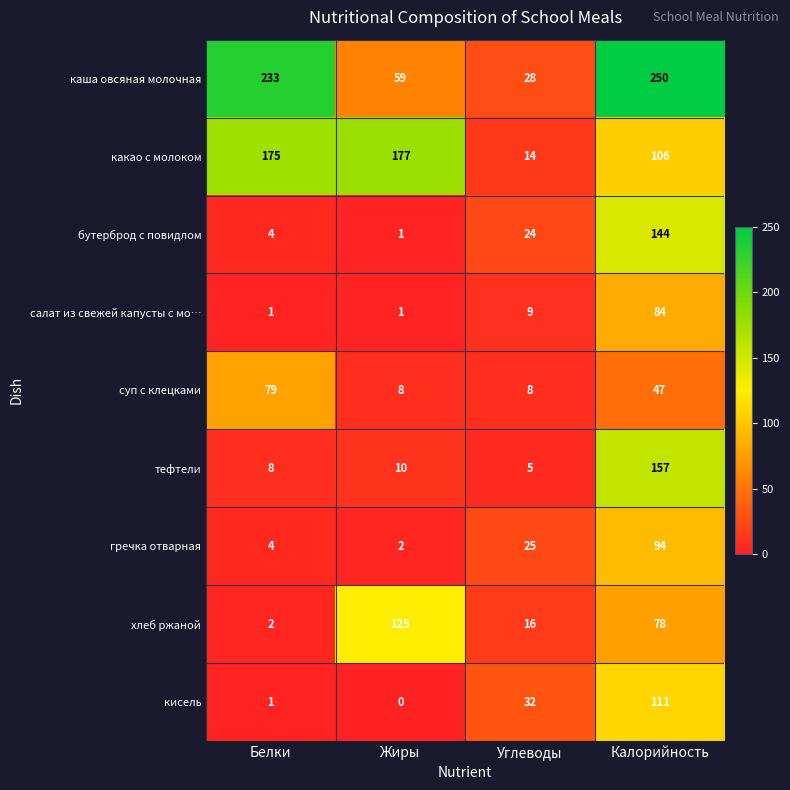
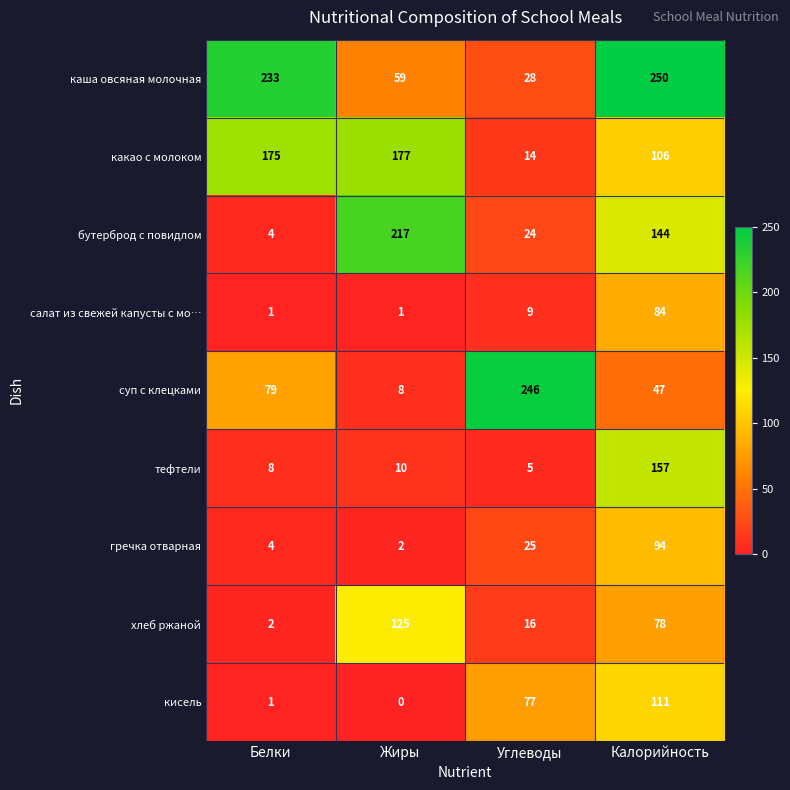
бутерброд с повидлом, Жиры: 1 -> 217
суп с клецками, Углеводы: 8 -> 246
кисель, Углеводы: 32 -> 77
